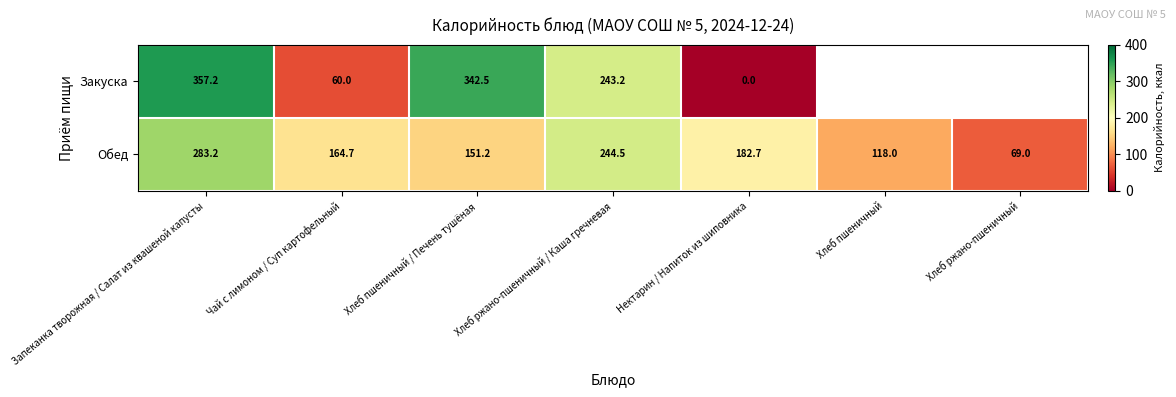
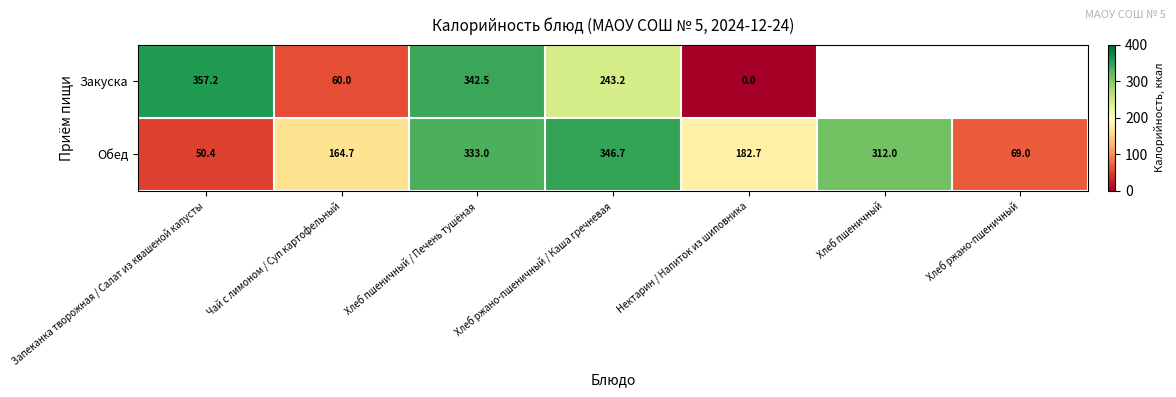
Обед, Запеканка творожная / Салат из квашеной капусты: 283.2 -> 50.4
Обед, Хлеб пшеничный / Печень тушёная: 151.2 -> 333.0
Обед, Хлеб ржано-пшеничный / Каша гречневая: 244.5 -> 346.7
Обед, Хлеб пшеничный: 118.0 -> 312.0
